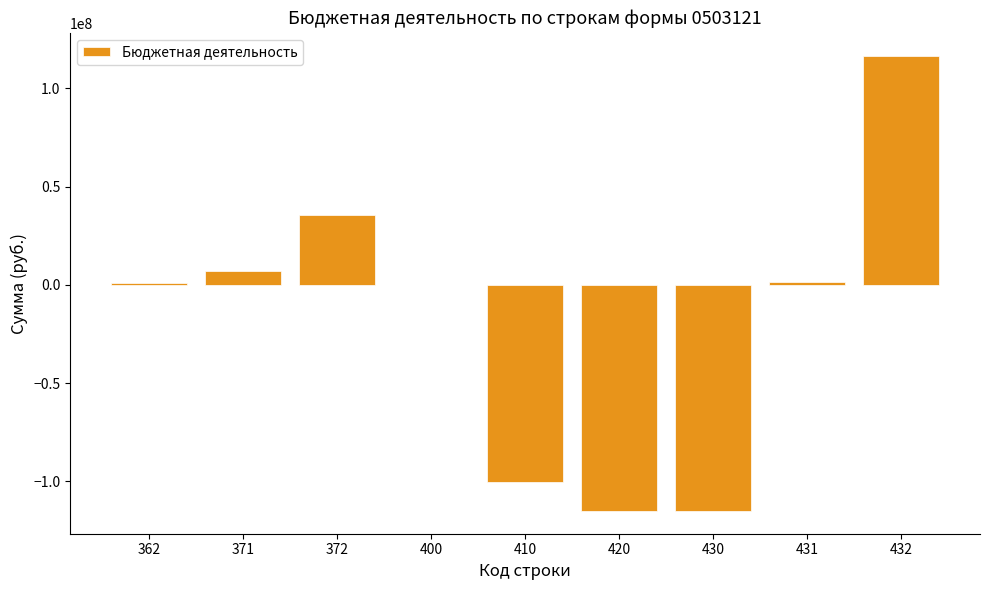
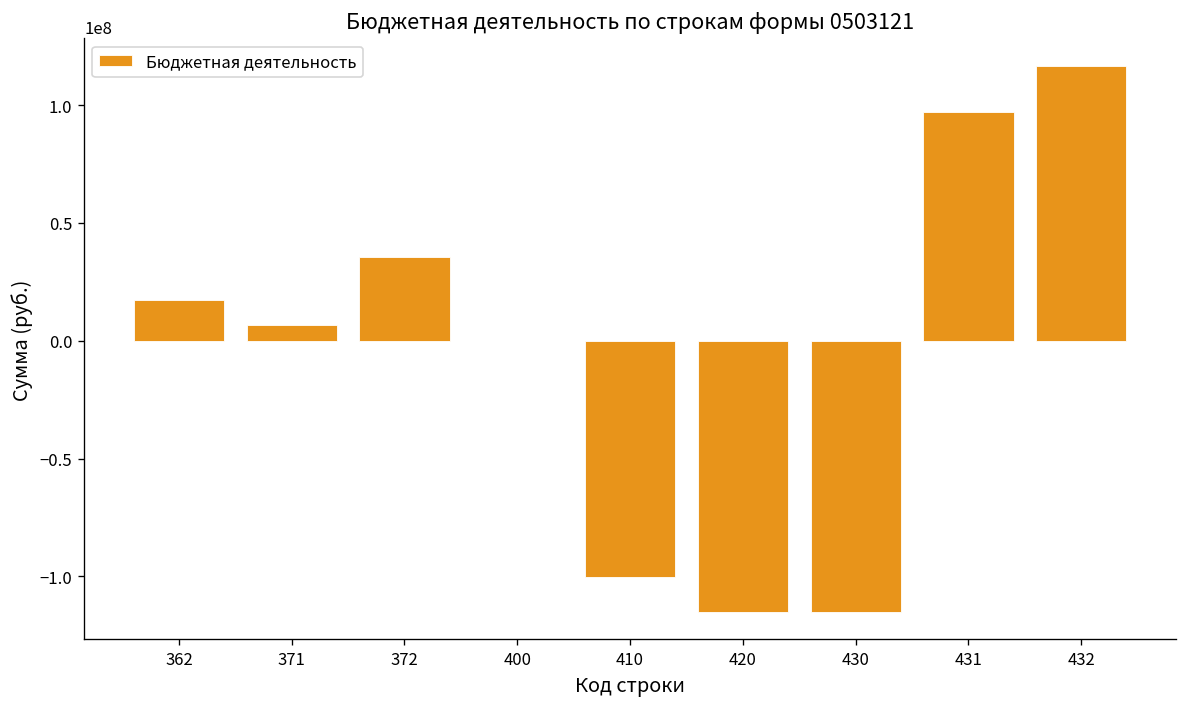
362: 1000000 -> 17000000
431: 2000000 -> 97000000
